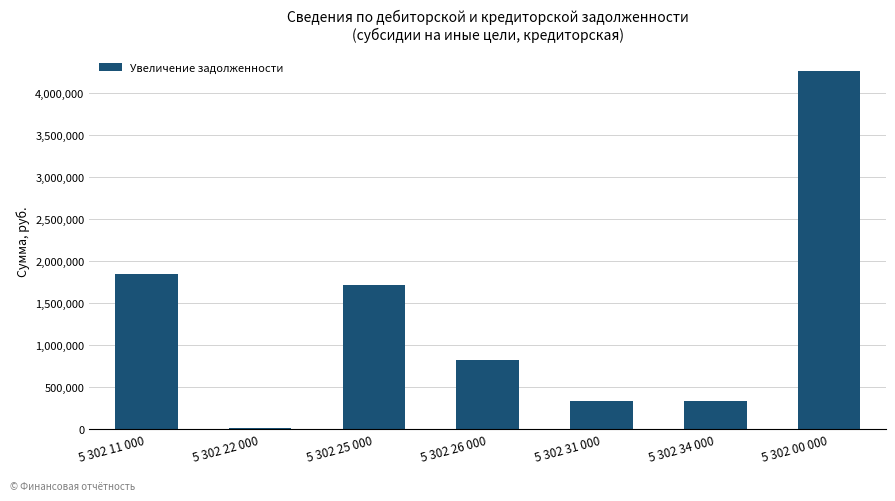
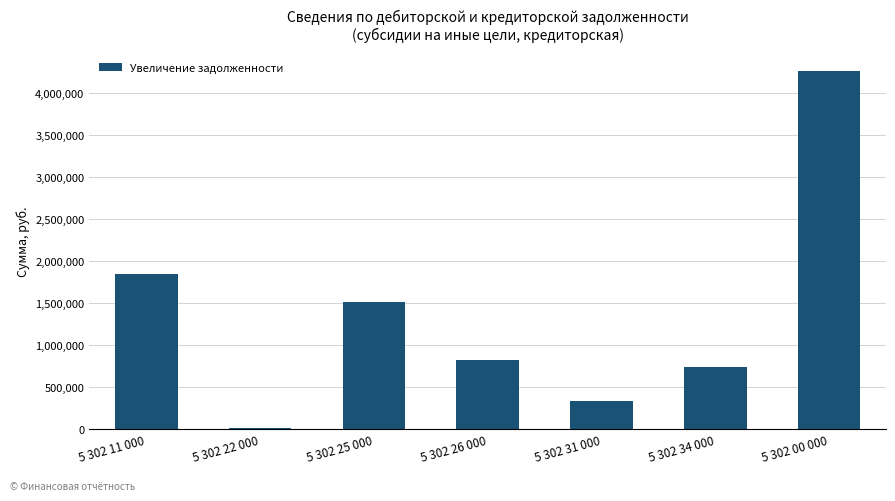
5 302 25 000: 1,700,000 -> 1,500,000
5 302 34 000: 300,000 -> 700,000
